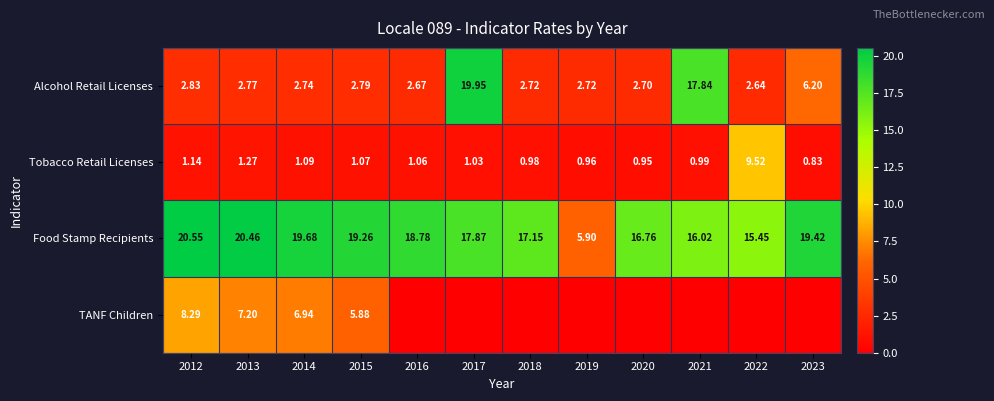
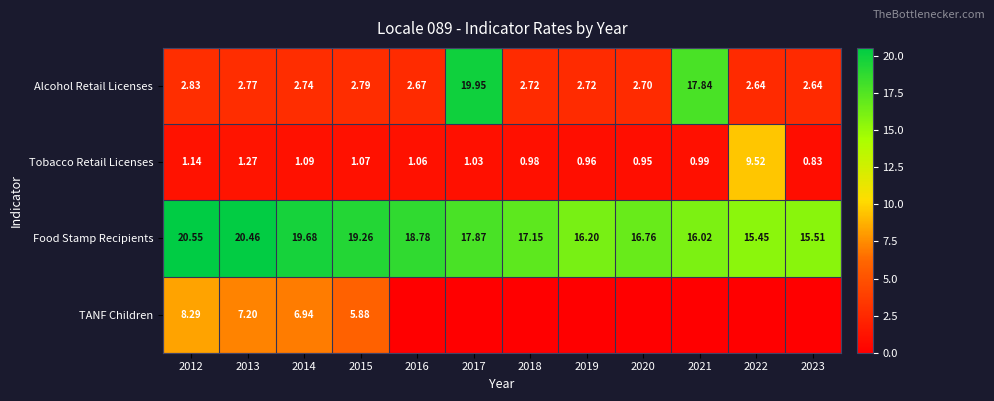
Alcohol Retail Licenses, 2023: 6.20 -> 2.64
Food Stamp Recipients, 2019: 5.90 -> 16.20
Food Stamp Recipients, 2023: 19.42 -> 15.51
